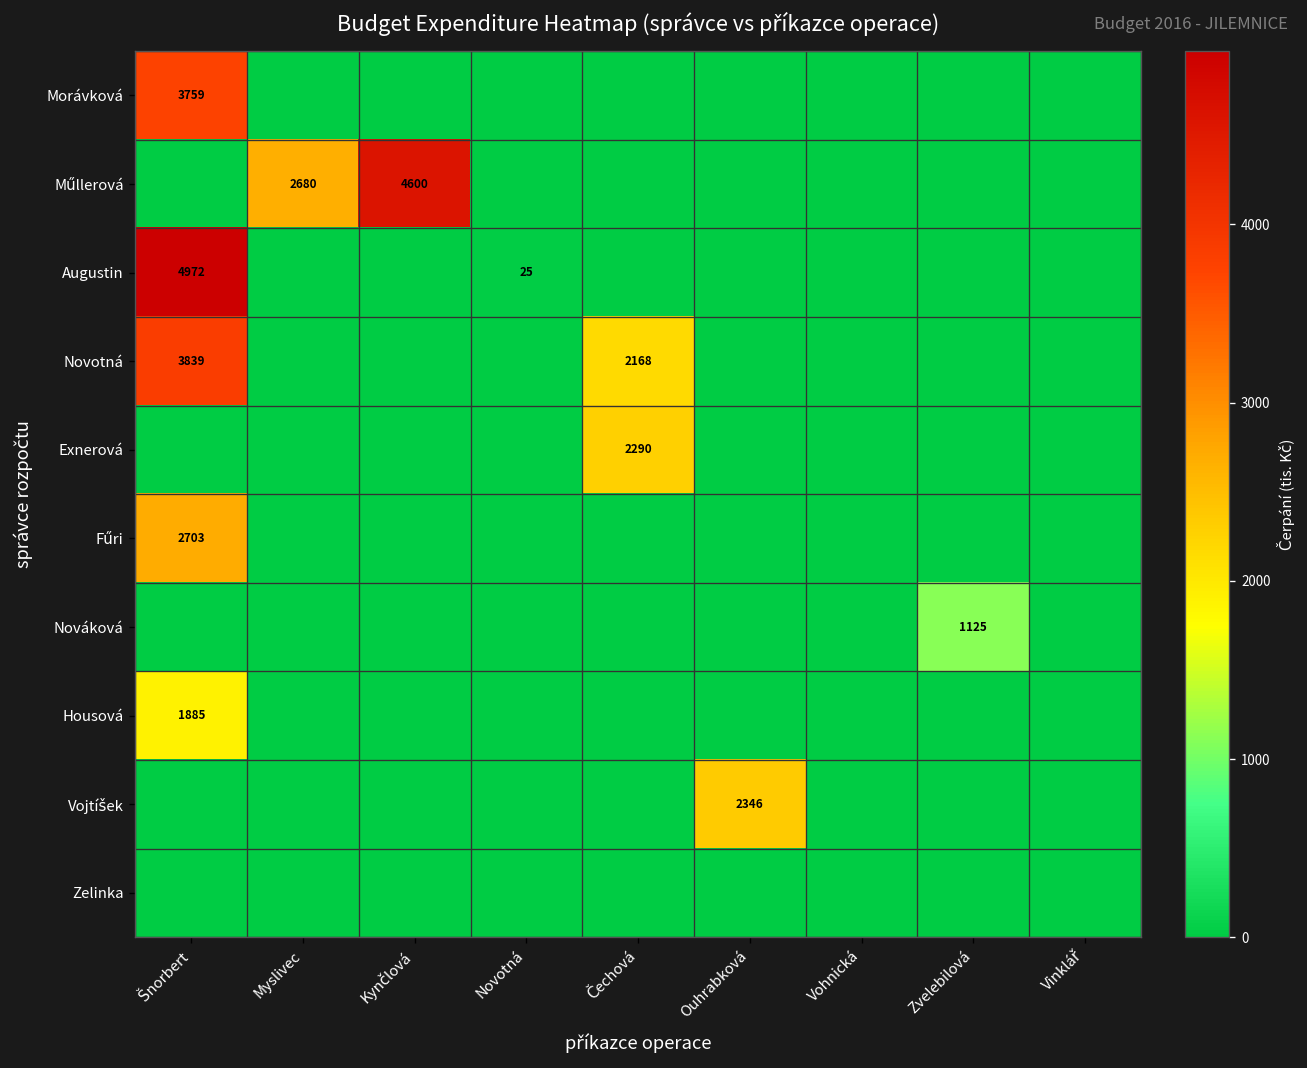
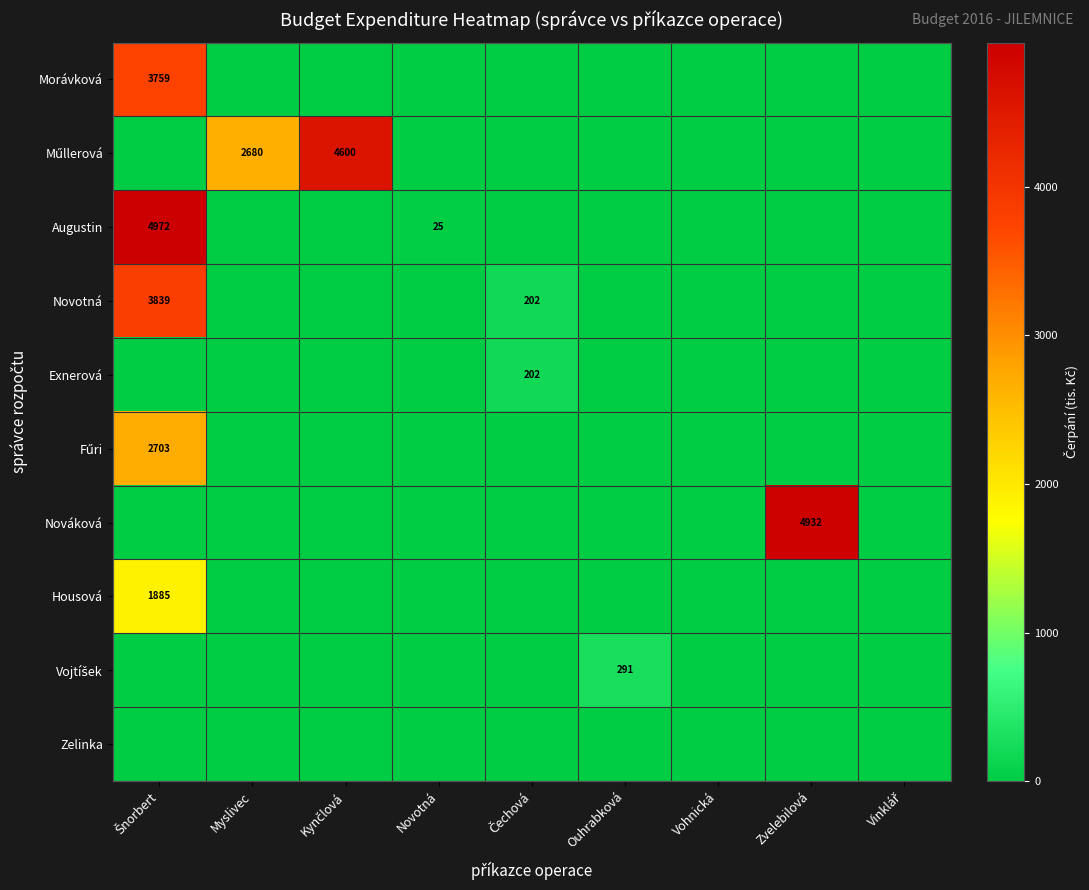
Novotná, Čechová: 2168 -> 202
Exnerová, Čechová: 2290 -> 202
Nováková, Zvelebilová: 1125 -> 4932
Vojtíšek, Ouhrabková: 2346 -> 291
